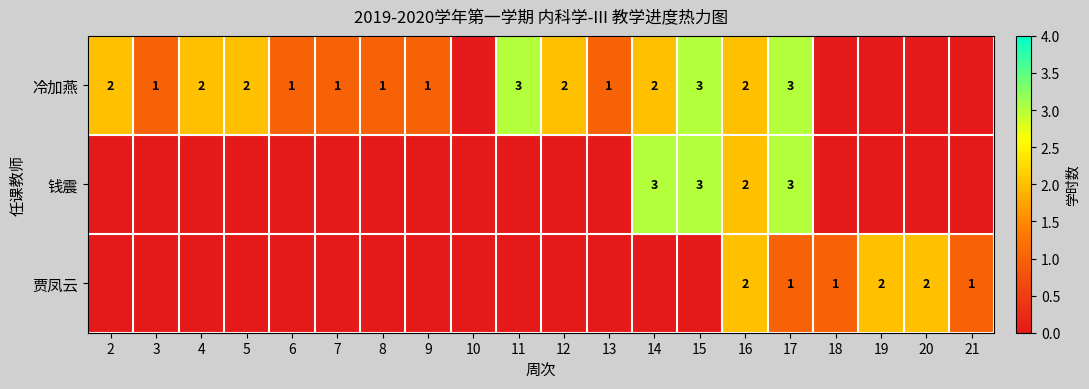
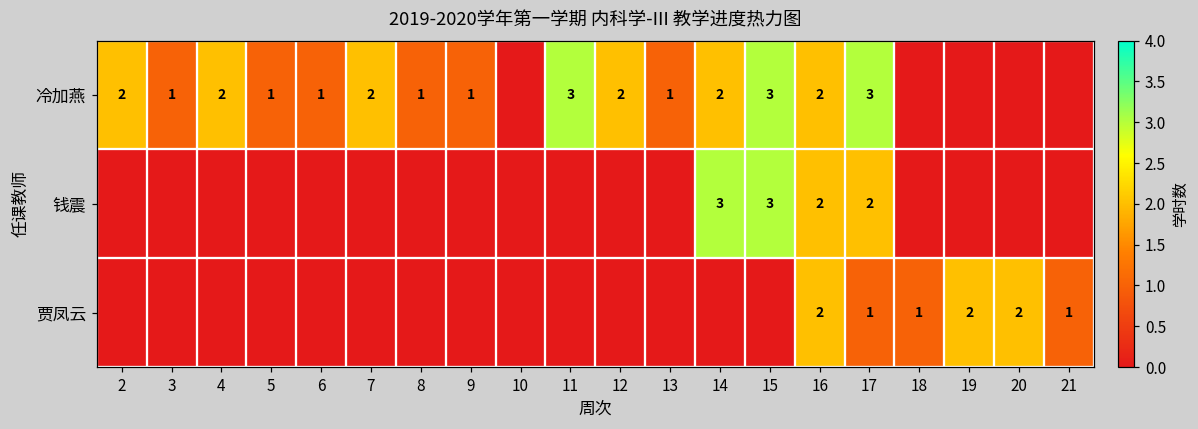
冷加燕, 5: 2 -> 1
冷加燕, 7: 1 -> 2
钱震, 17: 3 -> 2
